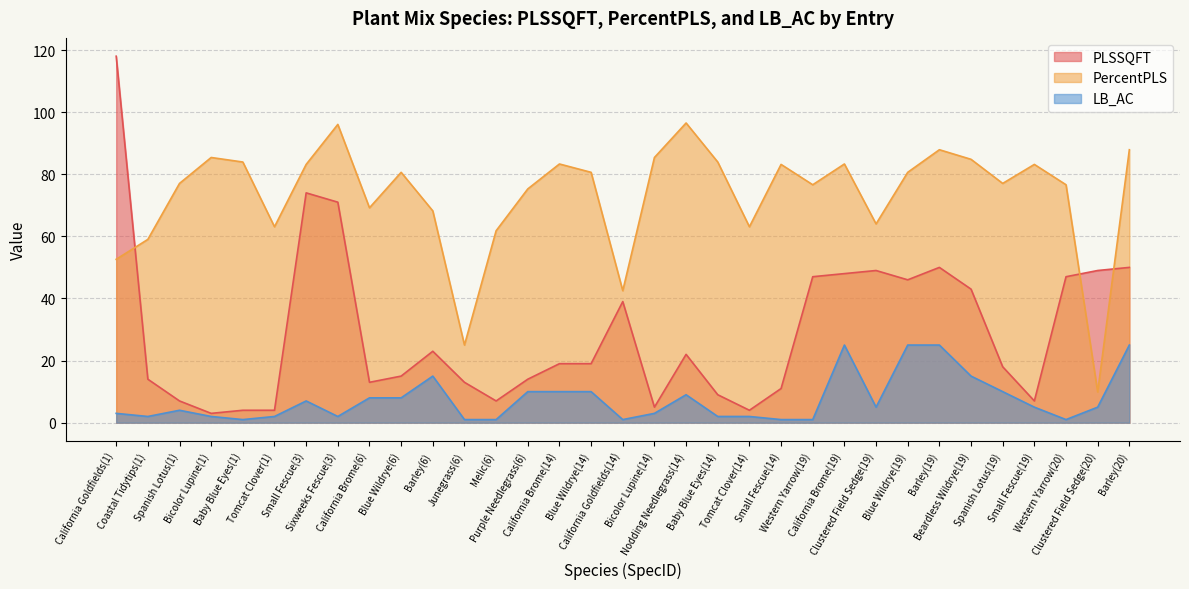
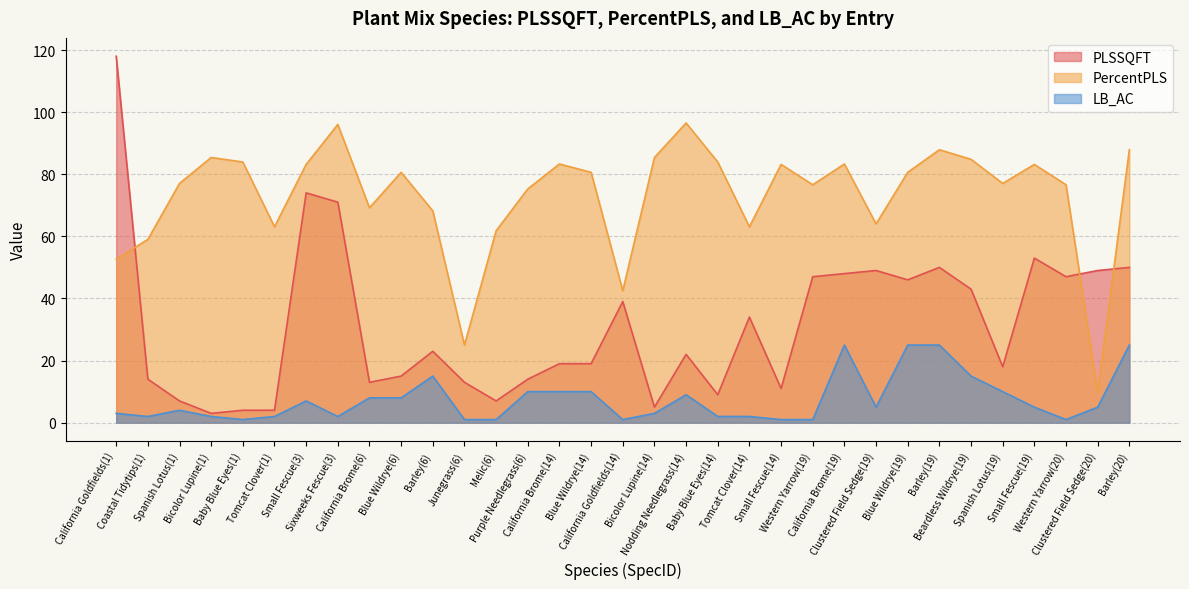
PLSSQFT, Tomcat Clover(14): 4 -> 34
PLSSQFT, Small Fescue(19): 7 -> 53
